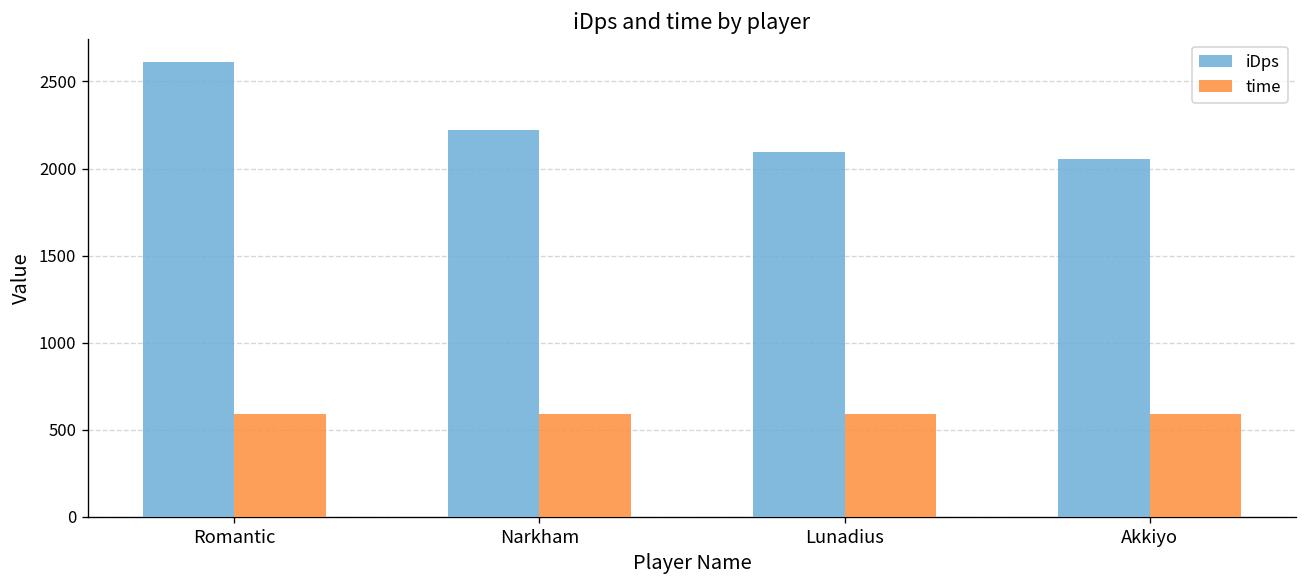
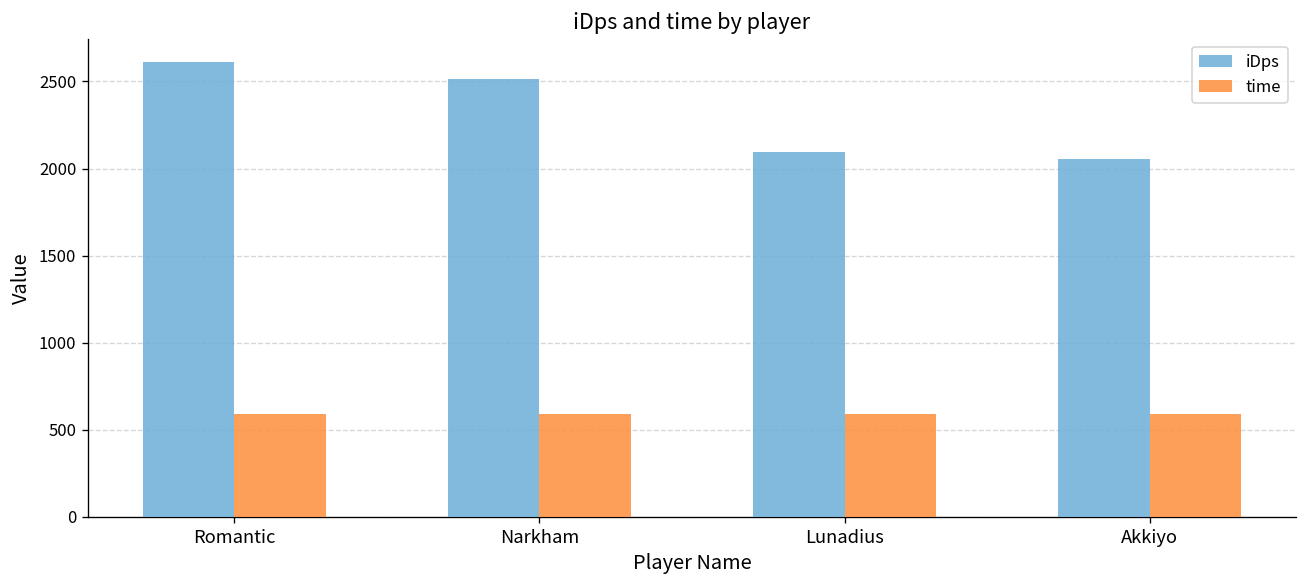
iDps, Narkham: 2220 -> 2510
